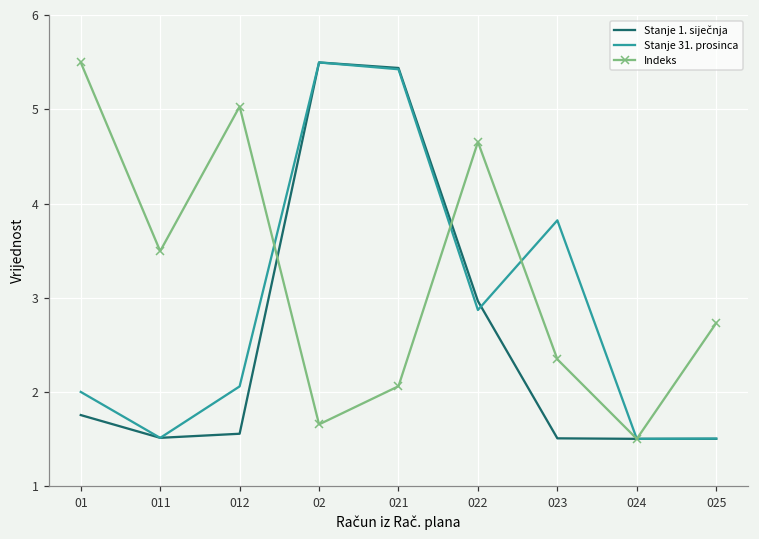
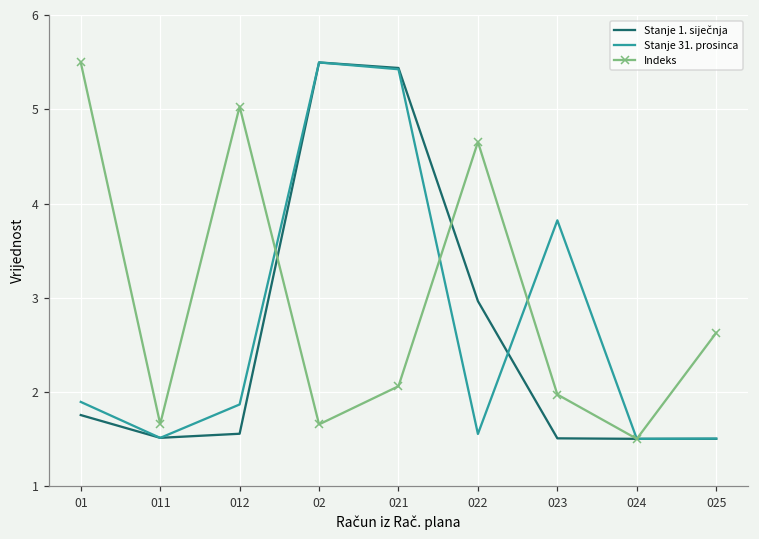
Stanje 31. prosinca, 01: 2.0 -> 1.9
Indeks, 011: 3.5 -> 1.7
Stanje 31. prosinca, 012: 2.1 -> 1.9
Stanje 31. prosinca, 022: 2.9 -> 1.6
Indeks, 023: 2.3 -> 2.0
Indeks, 025: 2.7 -> 2.6
